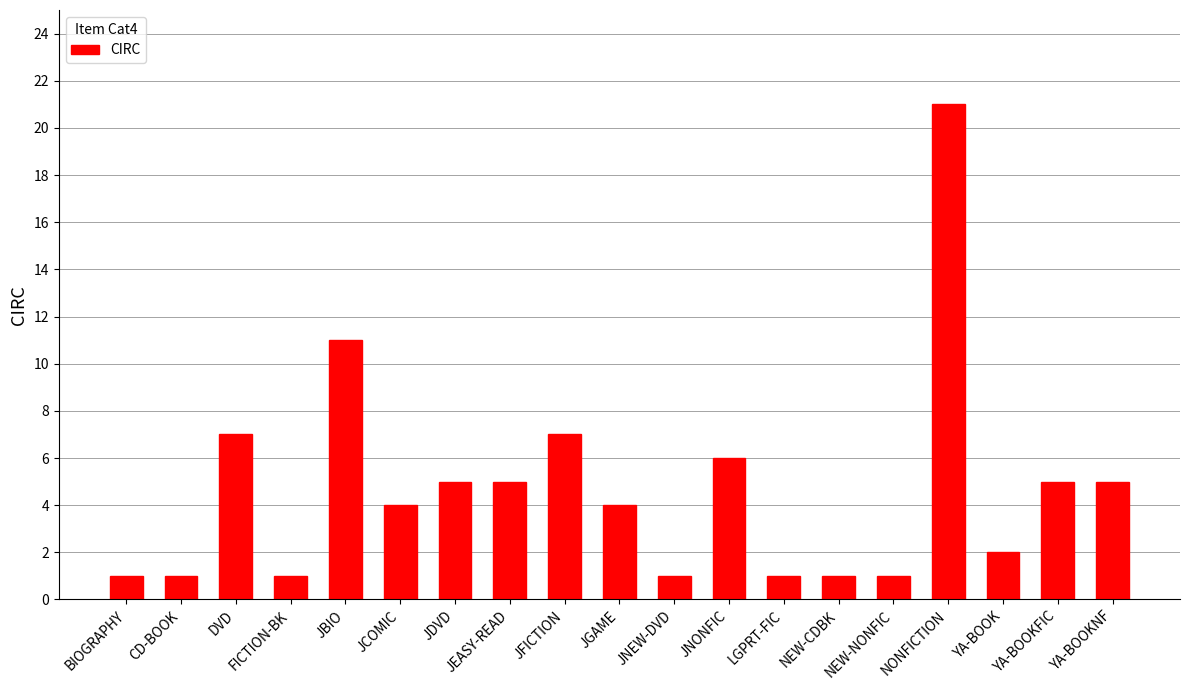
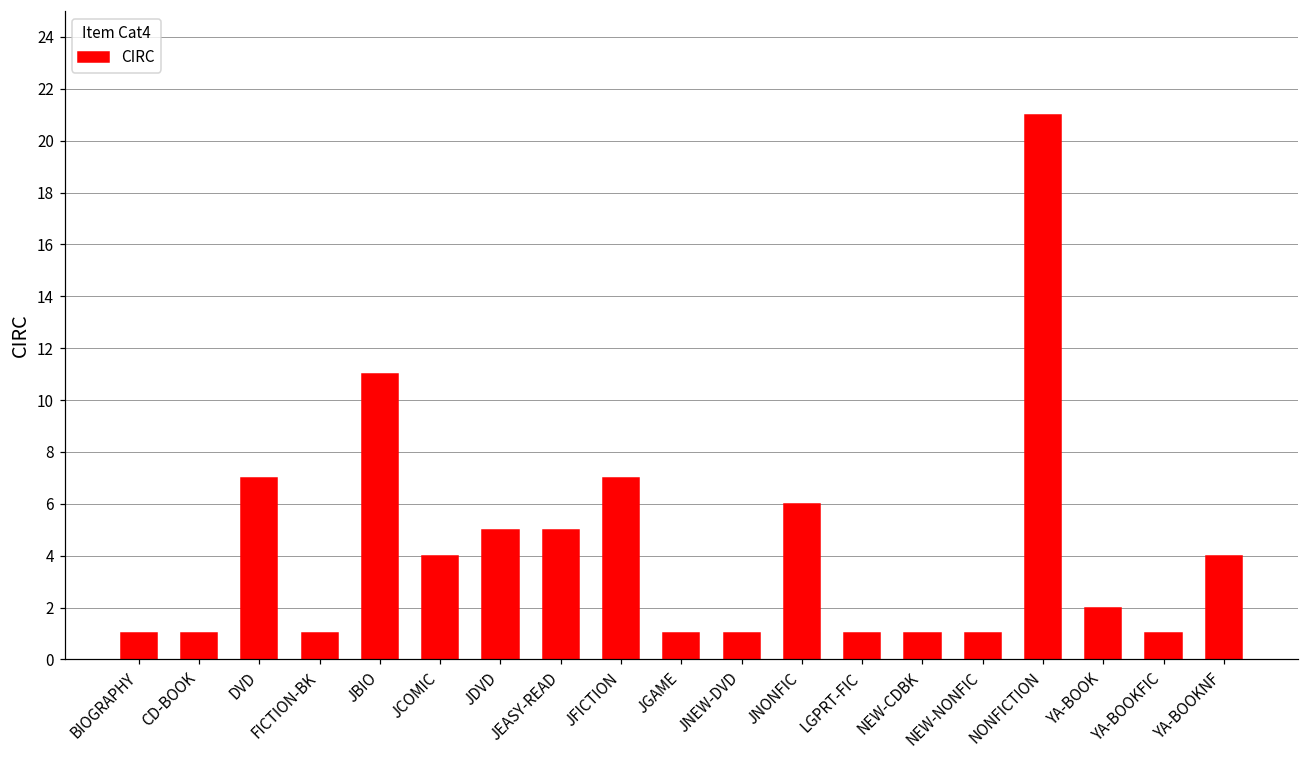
JGAME: 4 -> 1
YA-BOOKFIC: 5 -> 1
YA-BOOKNF: 5 -> 4
